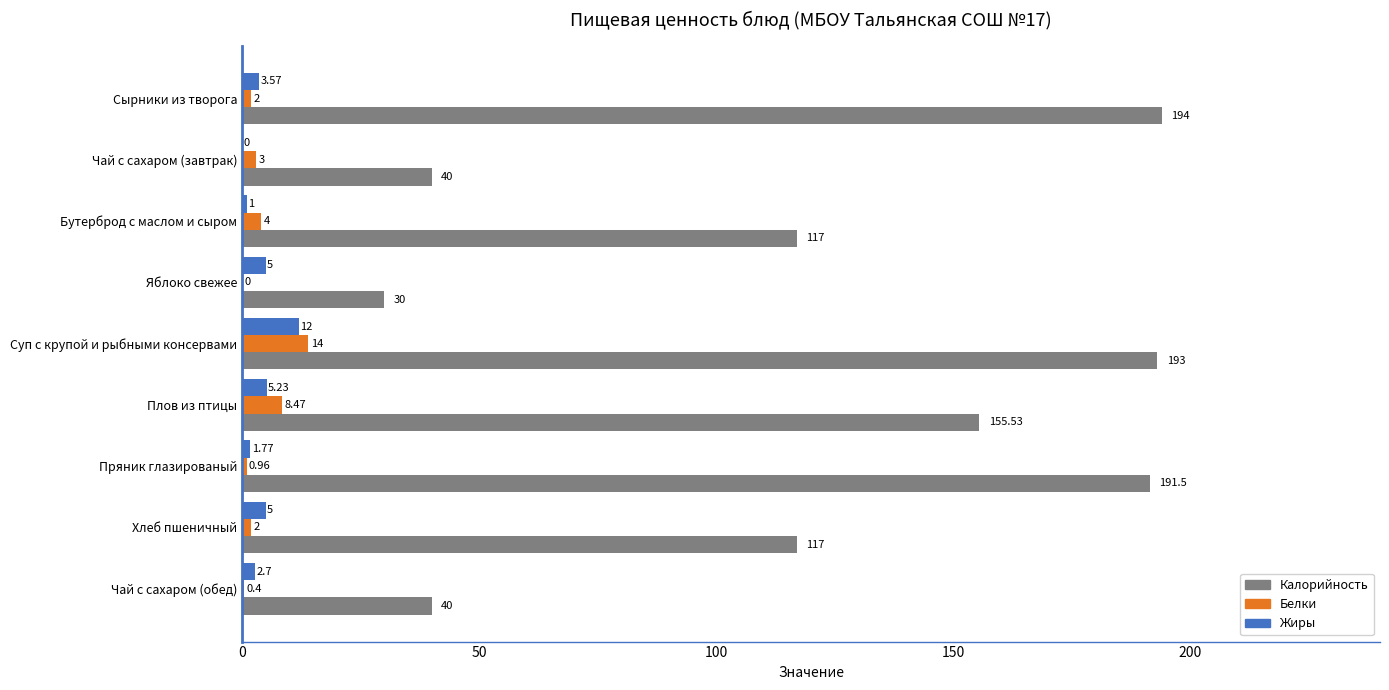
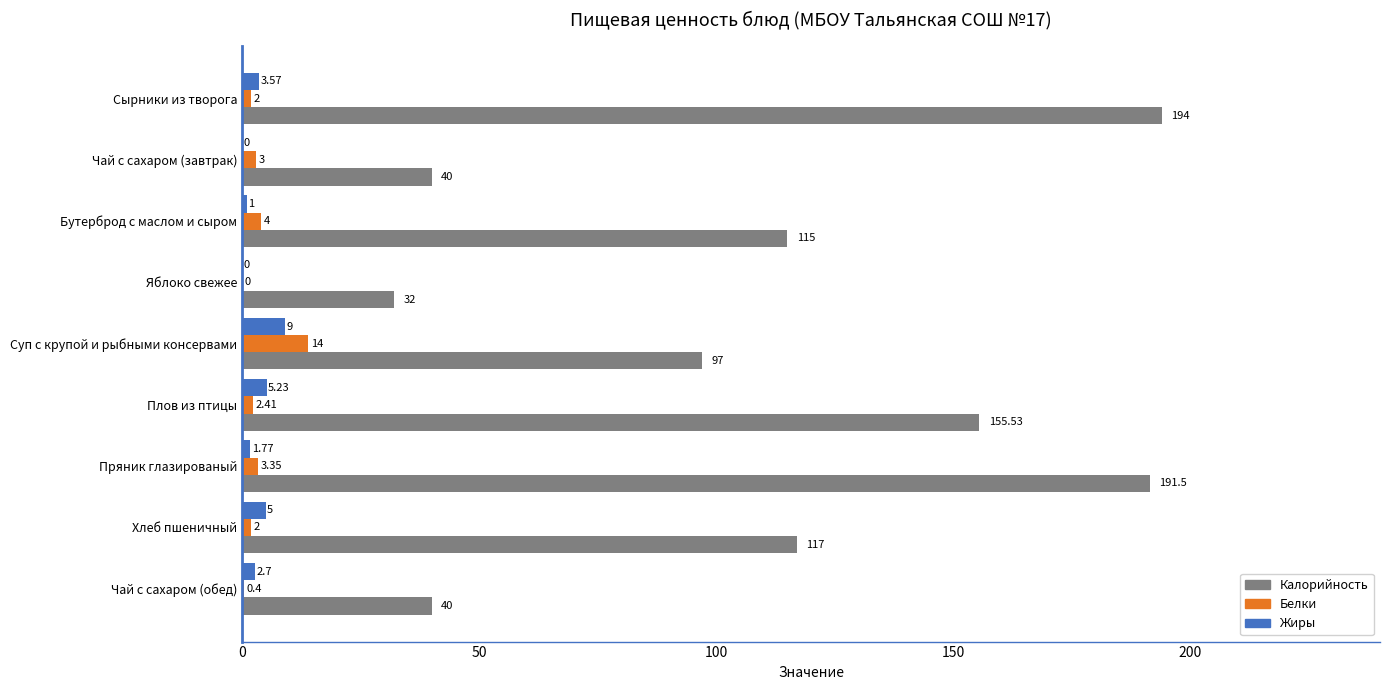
Калорийность, Бутерброд с маслом и сыром: 117 -> 115
Жиры, Яблоко свежее: 5 -> 0
Калорийность, Яблоко свежее: 30 -> 32
Жиры, Суп с крупой и рыбными консервами: 12 -> 9
Калорийность, Суп с крупой и рыбными консервами: 193 -> 97
Белки, Плов из птицы: 8.47 -> 2.41
Белки, Пряник глазированый: 0.96 -> 3.35
